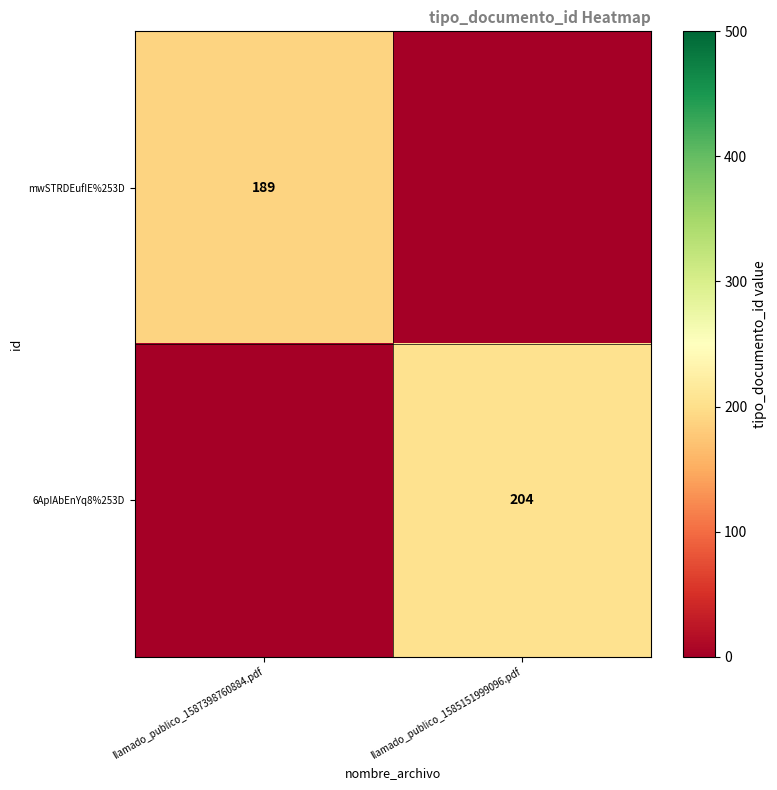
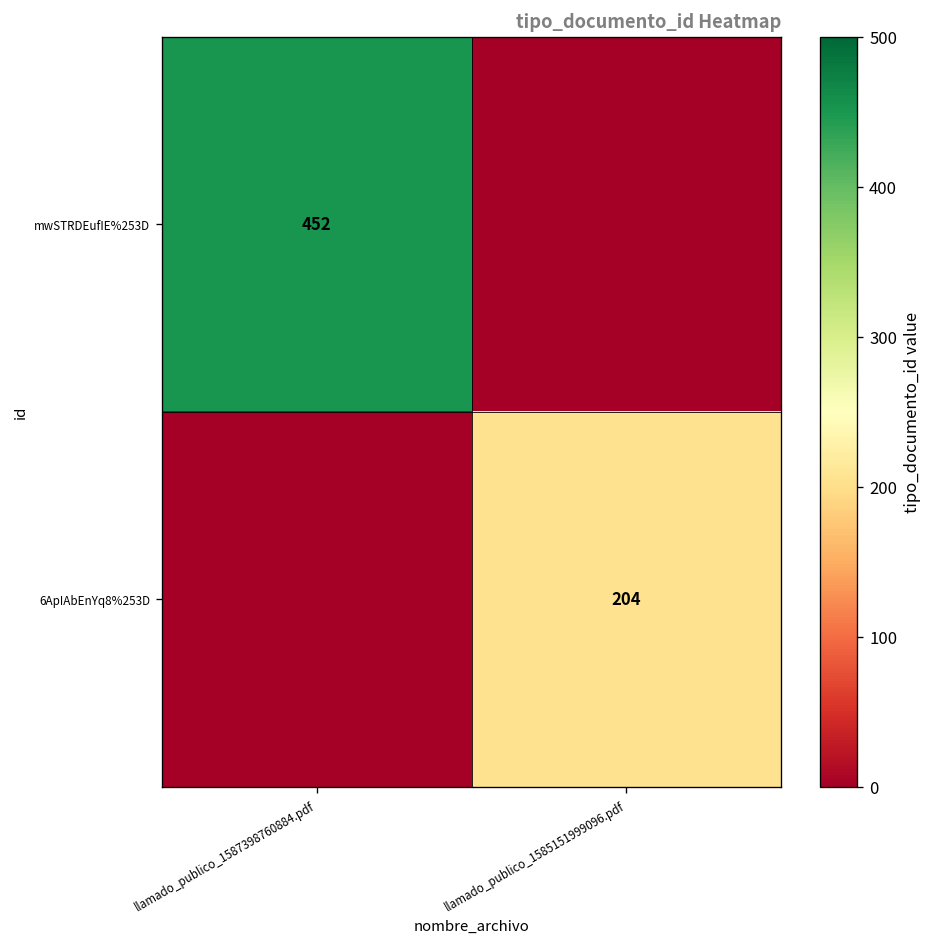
mwSTRDEufIE%253D, llamado_publico_1587398760884.pdf: 189 -> 452
